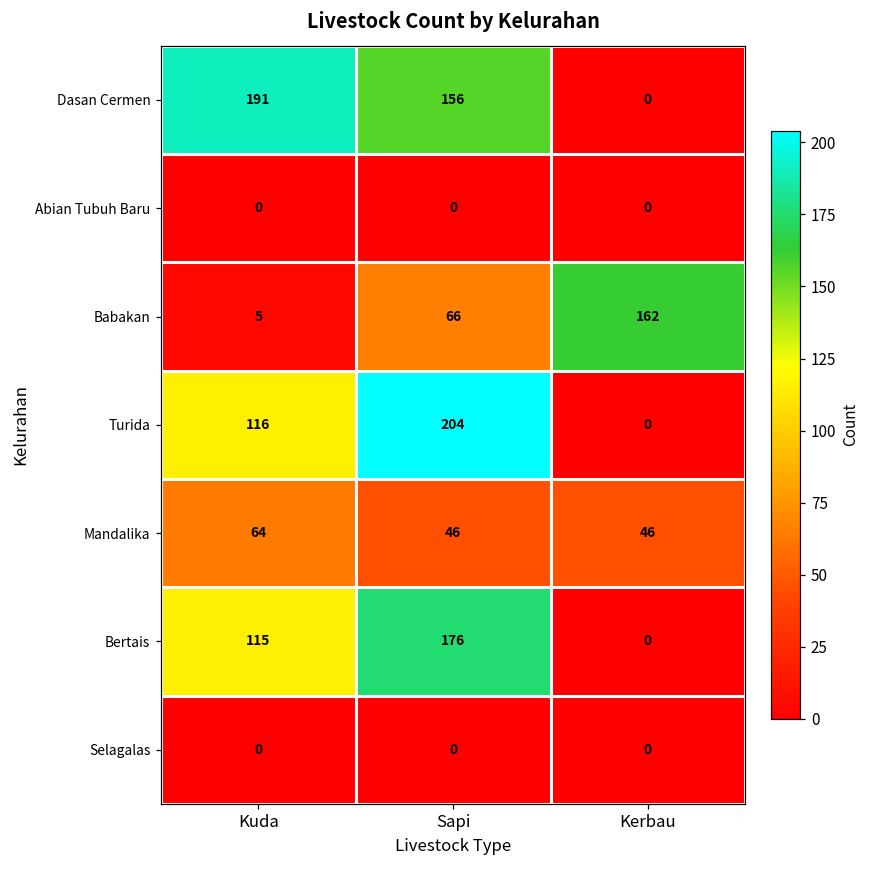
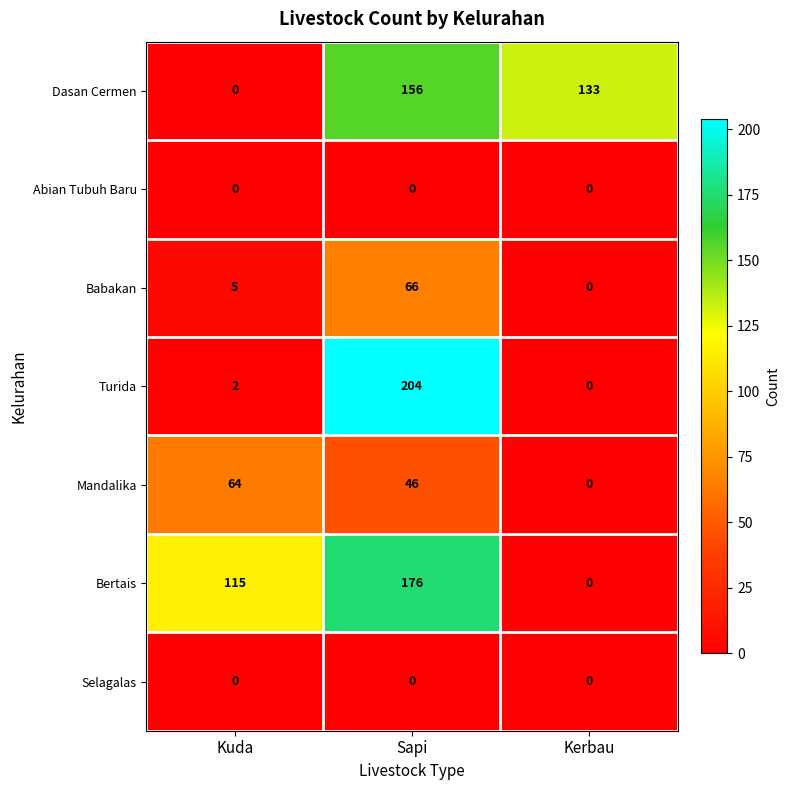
Dasan Cermen, Kuda: 191 -> 0
Dasan Cermen, Kerbau: 0 -> 133
Babakan, Kerbau: 162 -> 0
Turida, Kuda: 116 -> 2
Mandalika, Kerbau: 46 -> 0
